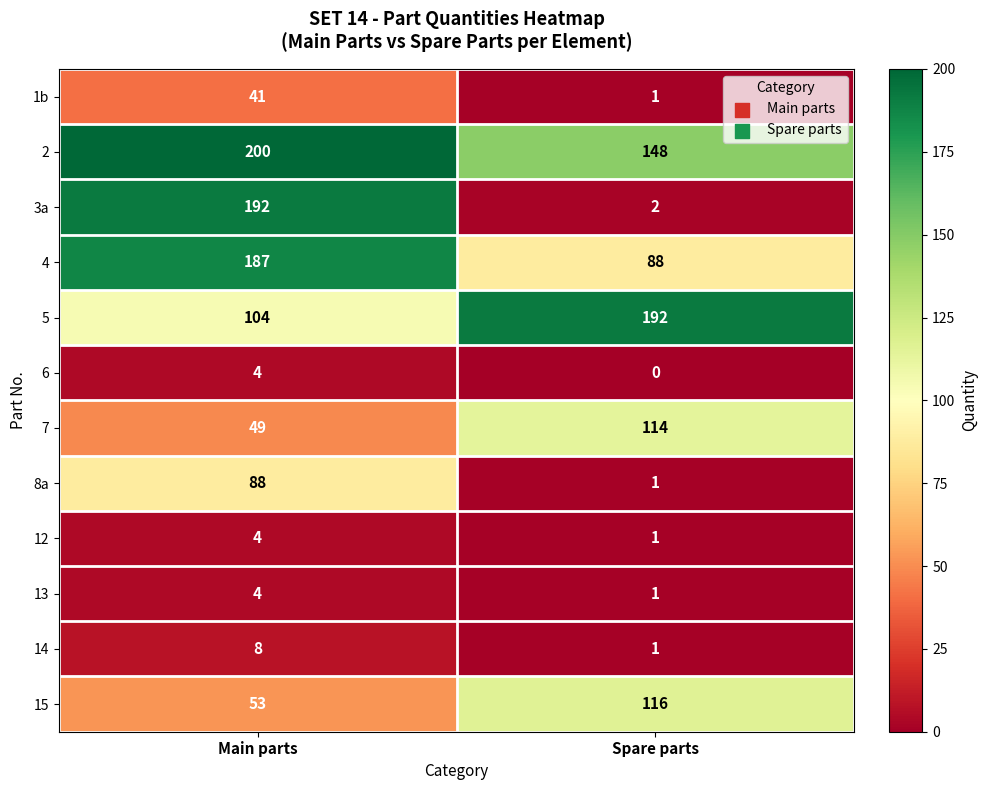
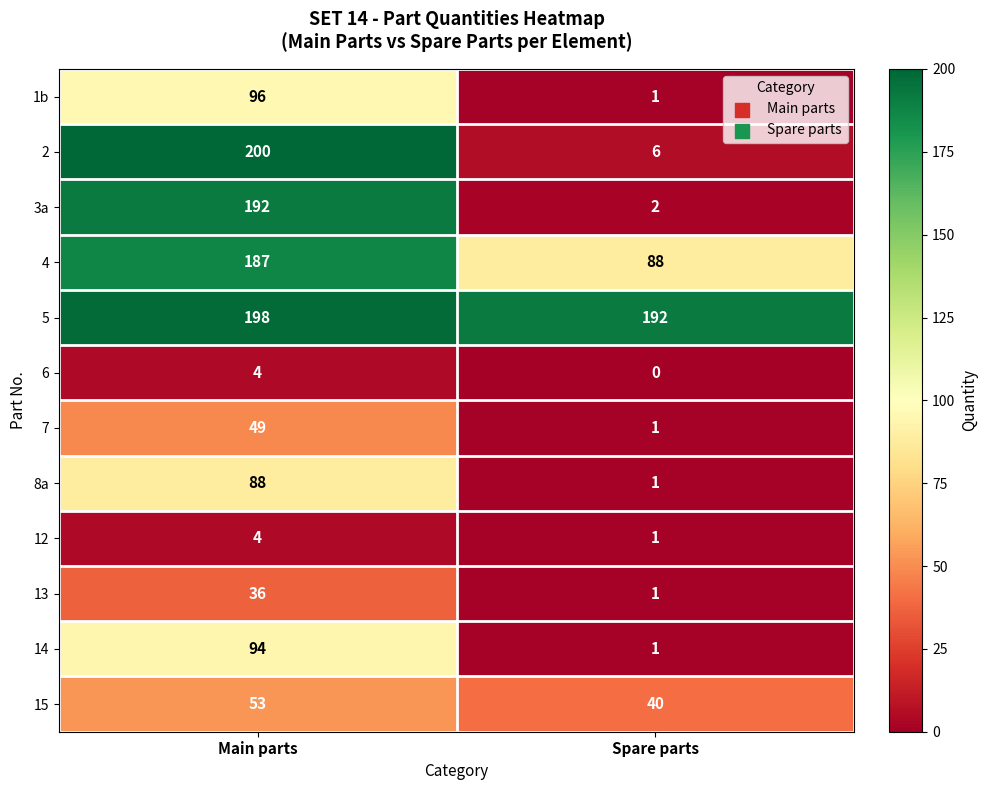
1b, Main parts: 41 -> 96
2, Spare parts: 148 -> 6
5, Main parts: 104 -> 198
7, Spare parts: 114 -> 1
13, Main parts: 4 -> 36
14, Main parts: 8 -> 94
15, Spare parts: 116 -> 40
